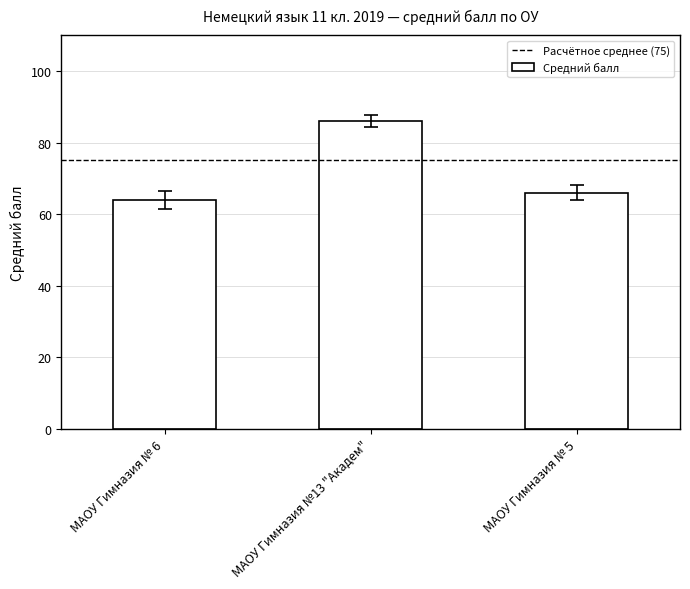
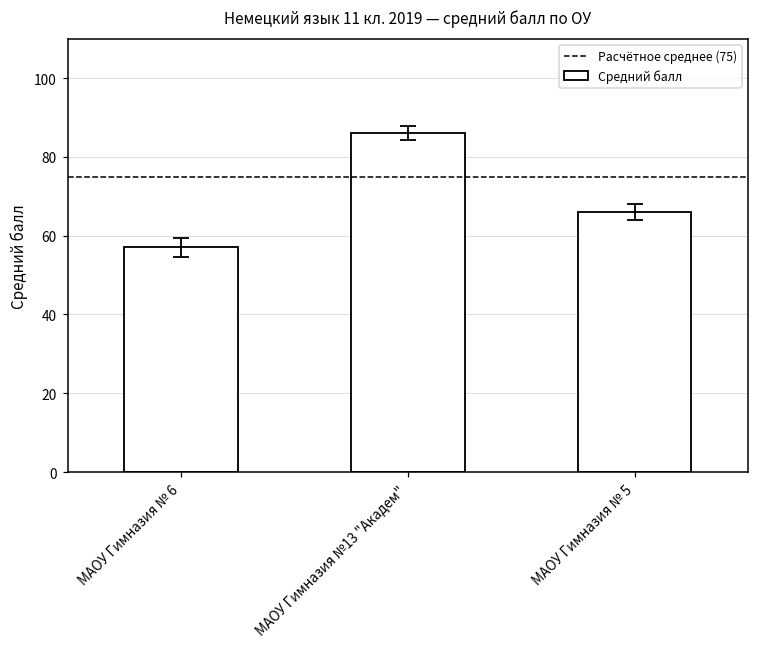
Средний балл, МАОУ Гимназия № 6: 64 -> 57
